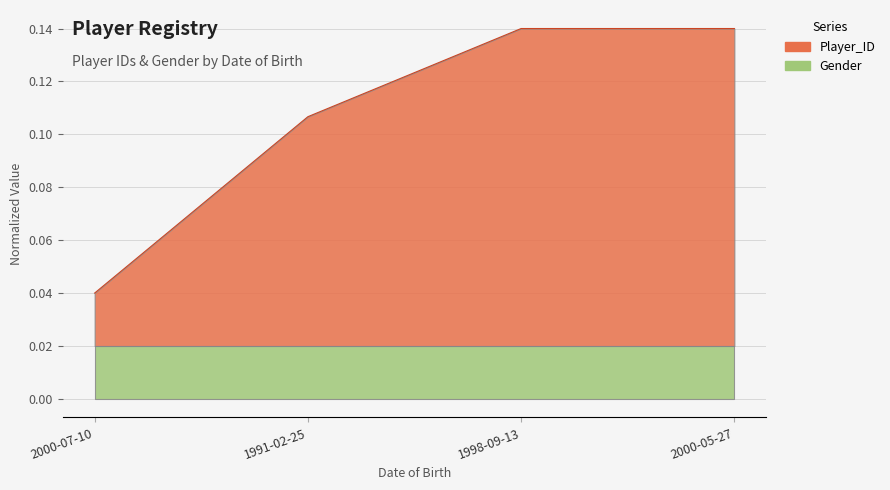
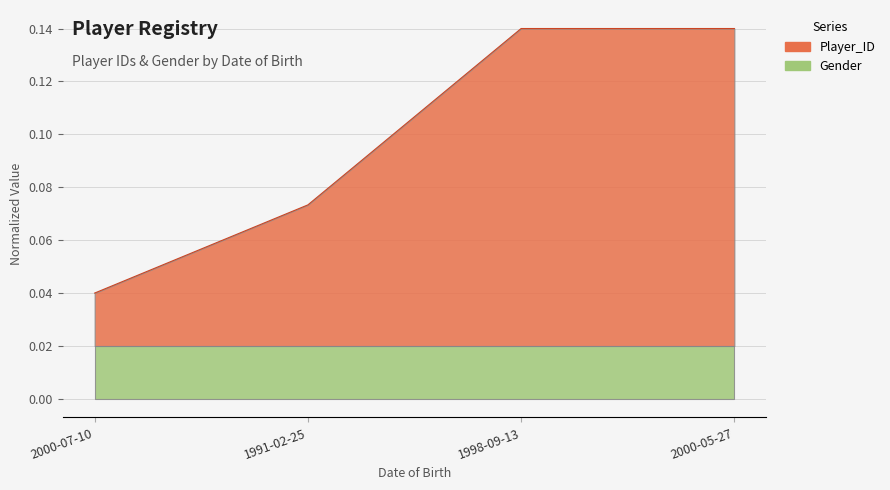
Player_ID, 1991-02-25: 0.107 -> 0.073
